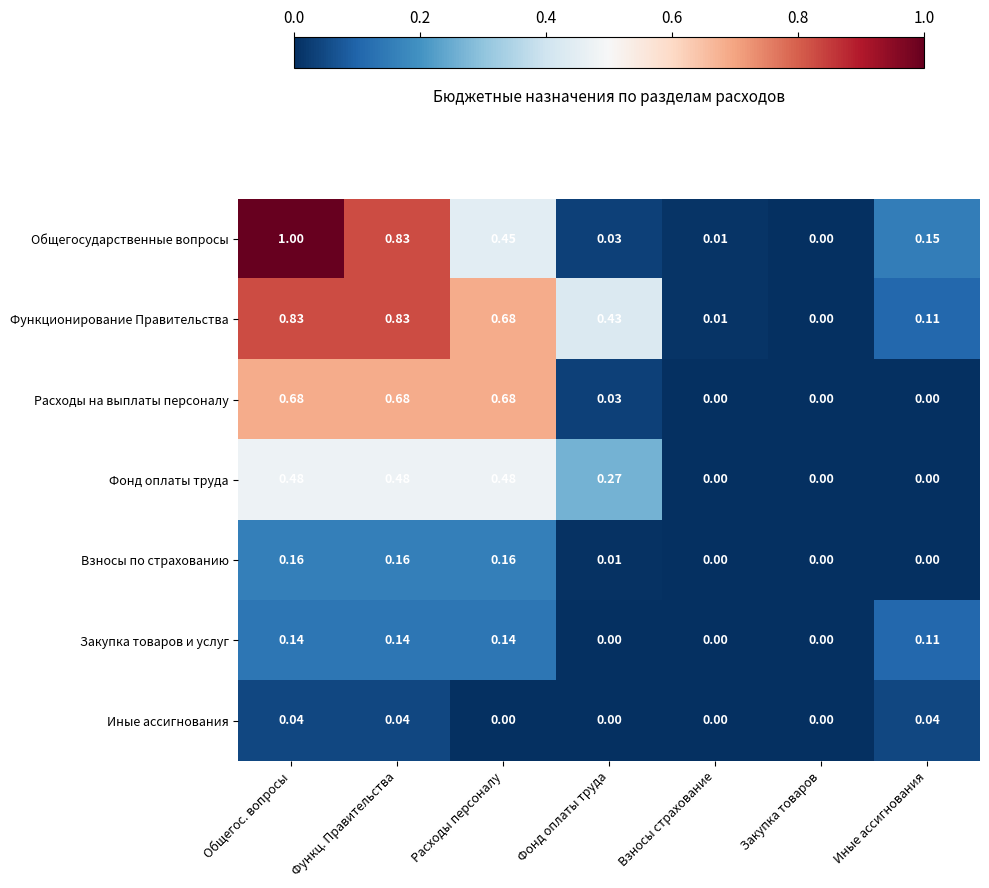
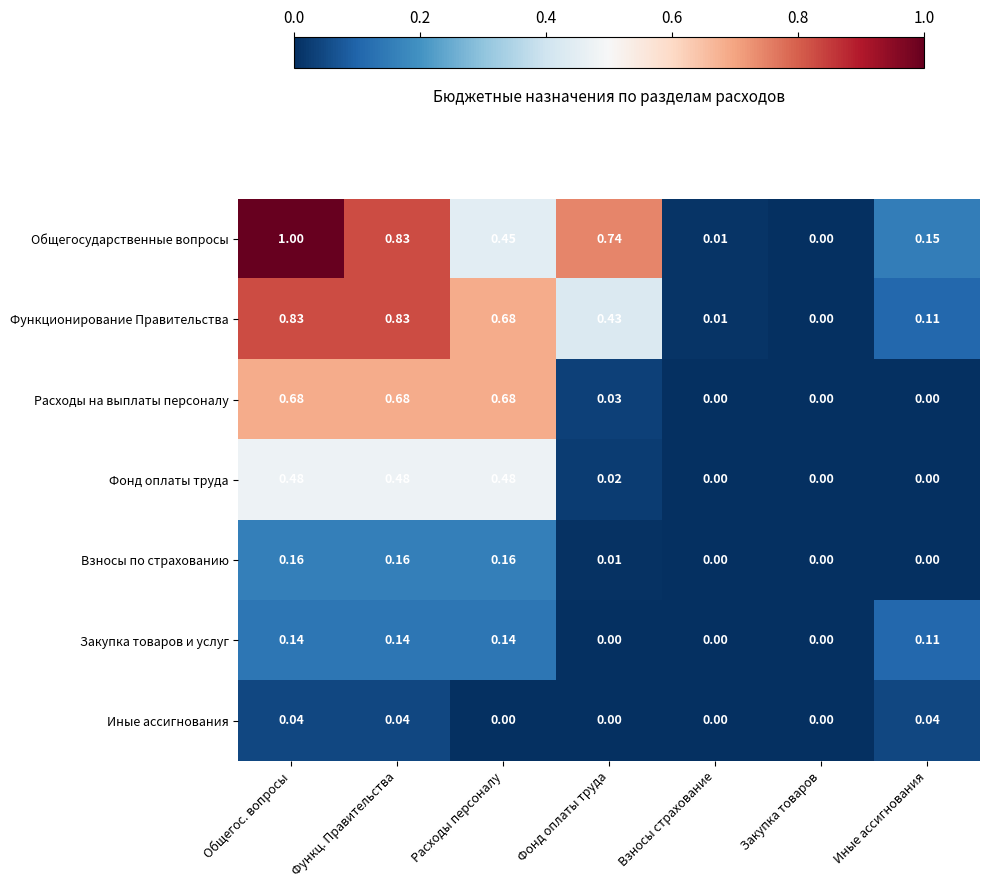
Общегосударственные вопросы, Фонд оплаты труда: 0.03 -> 0.74
Фонд оплаты труда, Фонд оплаты труда: 0.27 -> 0.02
